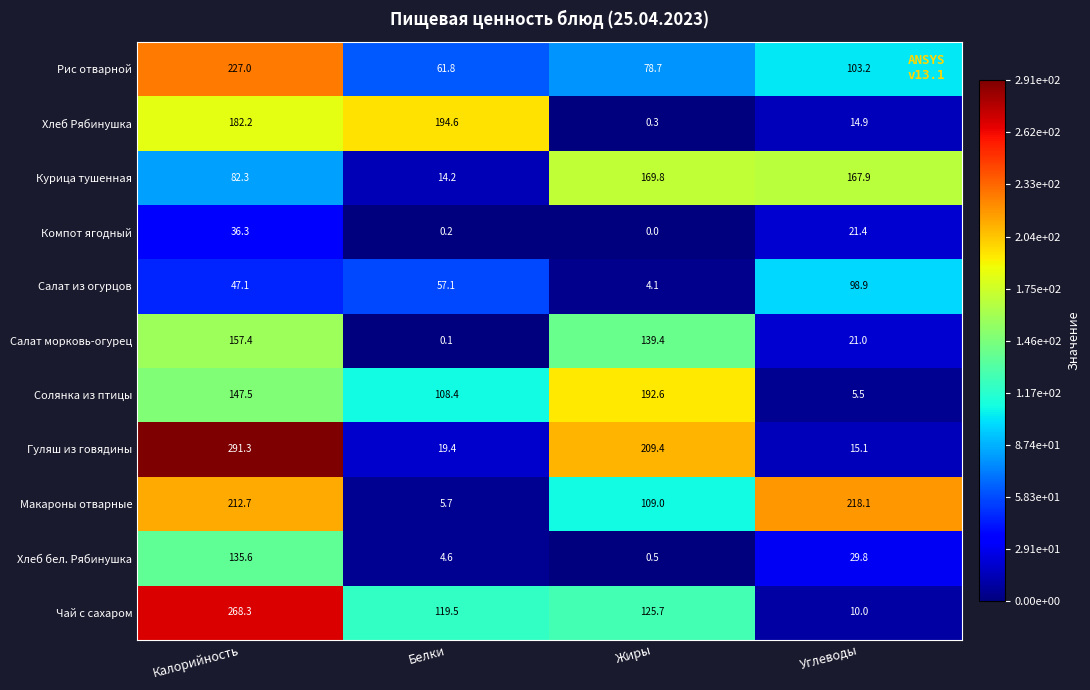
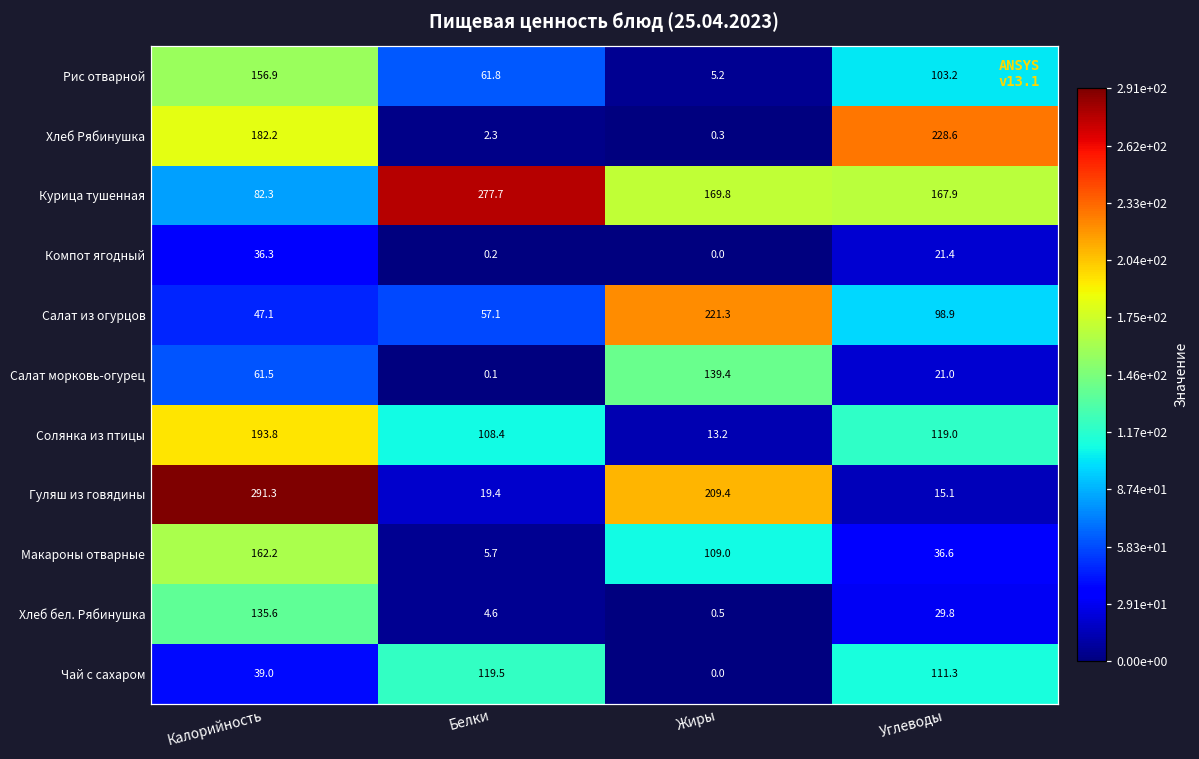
Рис отварной, Калорийность: 227.0 -> 156.9
Рис отварной, Жиры: 78.7 -> 5.2
Хлеб Рябинушка, Белки: 194.6 -> 2.3
Хлеб Рябинушка, Углеводы: 14.9 -> 228.6
Курица тушенная, Белки: 14.2 -> 277.7
Салат из огурцов, Жиры: 4.1 -> 221.3
Салат морковь-огурец, Калорийность: 157.4 -> 61.5
Солянка из птицы, Калорийность: 147.5 -> 193.8
Солянка из птицы, Жиры: 192.6 -> 13.2
Солянка из птицы, Углеводы: 5.5 -> 119.0
Макароны отварные, Калорийность: 212.7 -> 162.2
Макароны отварные, Углеводы: 218.1 -> 36.6
Чай с сахаром, Калорийность: 268.3 -> 39.0
Чай с сахаром, Жиры: 125.7 -> 0.0
Чай с сахаром, Углеводы: 10.0 -> 111.3
